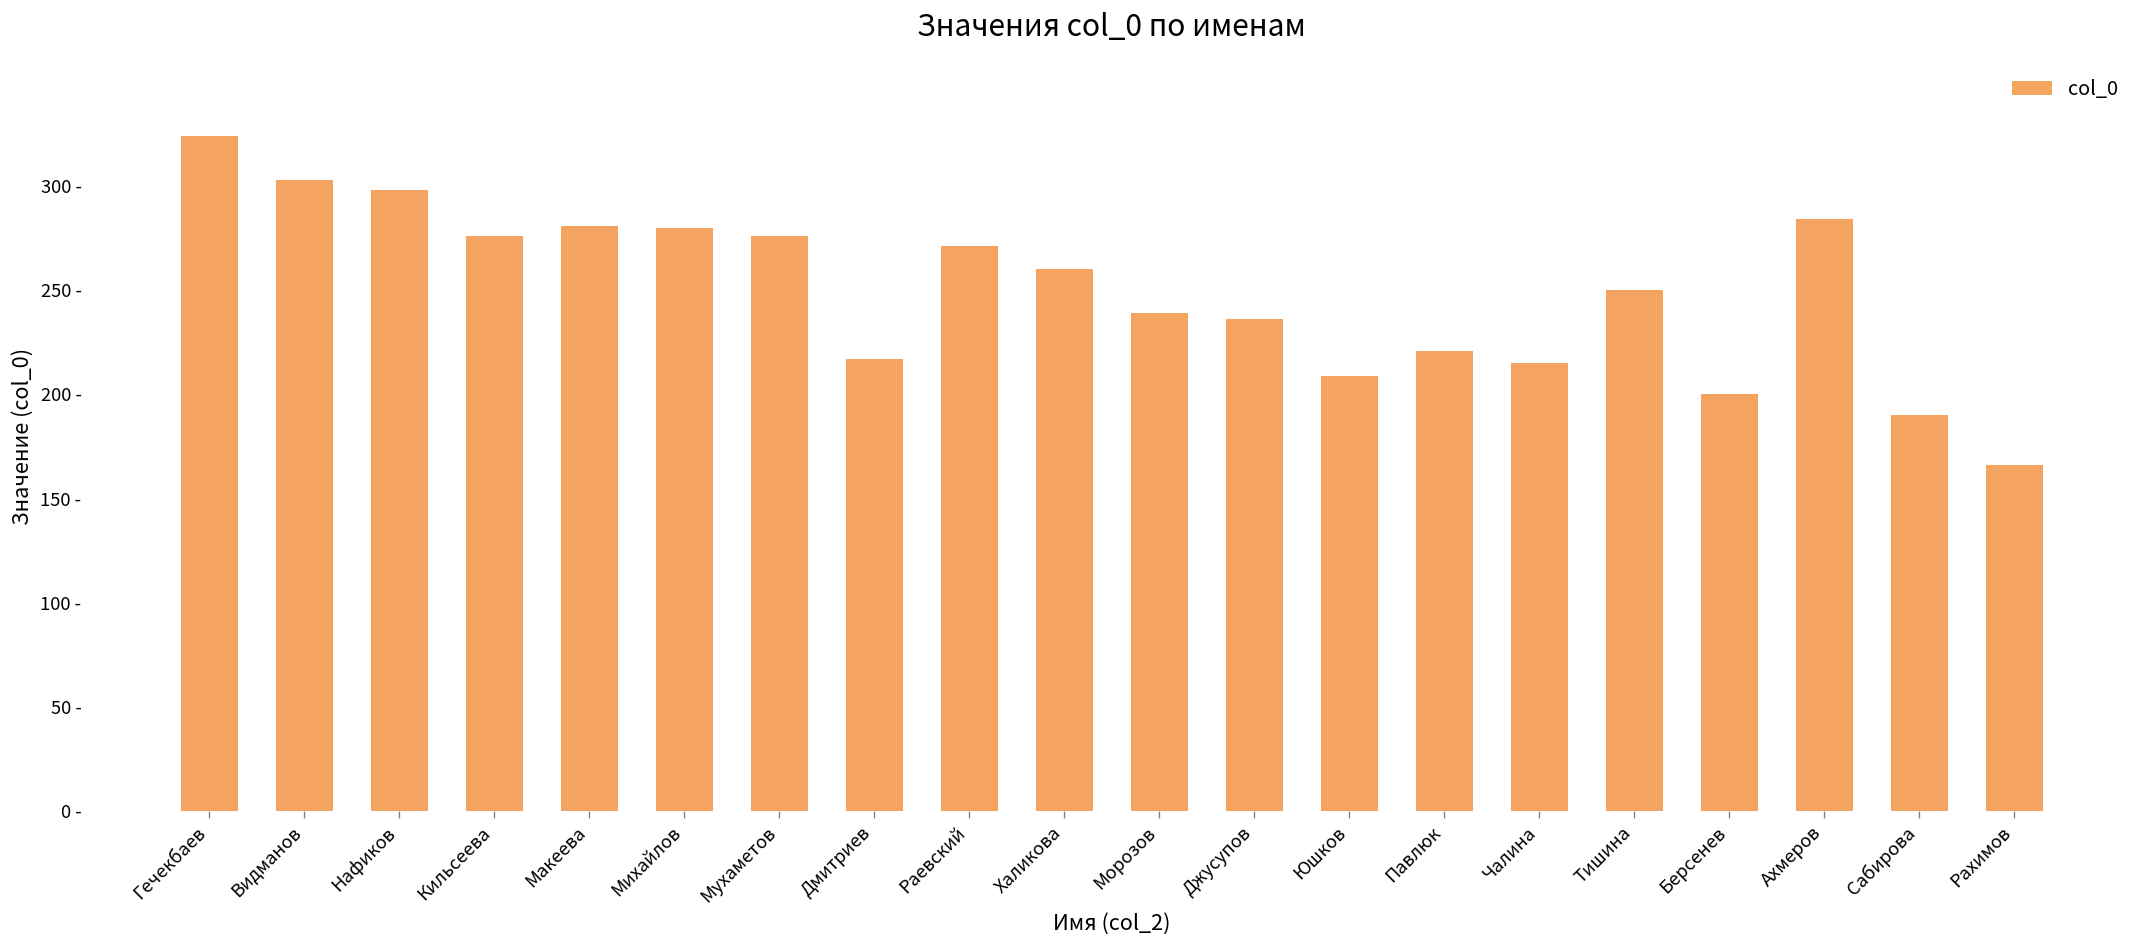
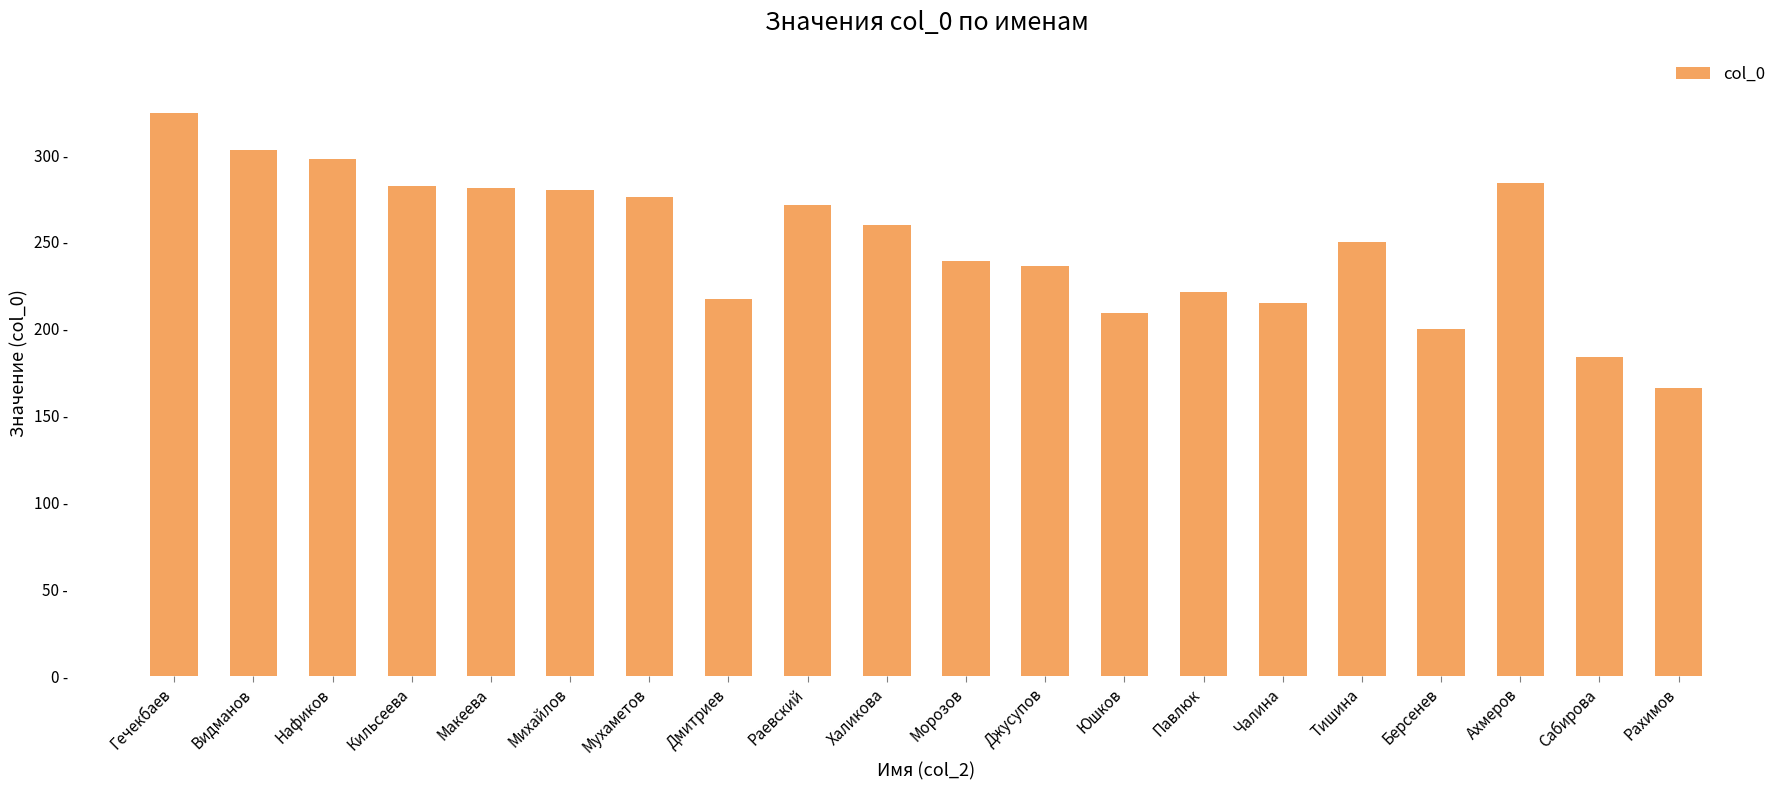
Кильсеева: 276 - -> 282 -
Сабирова: 190 - -> 184 -
